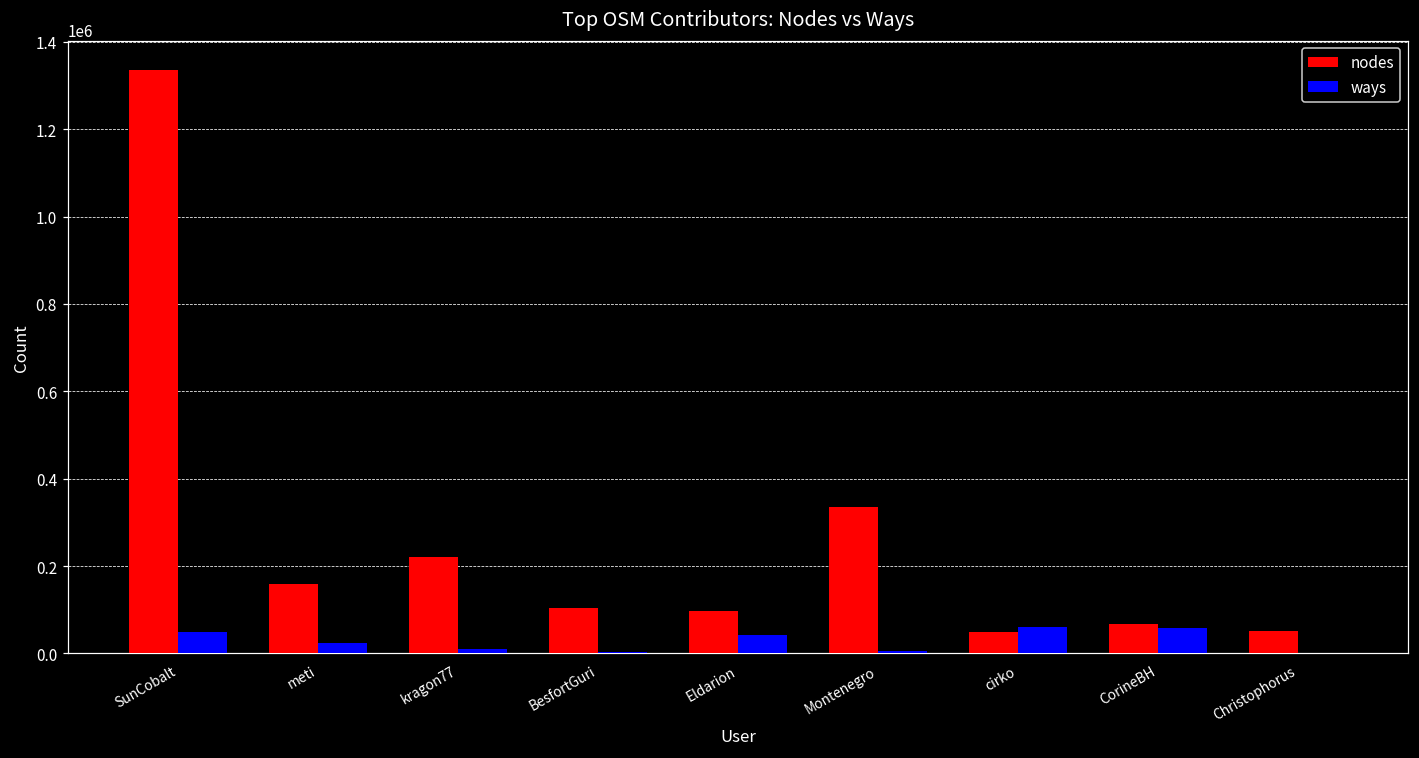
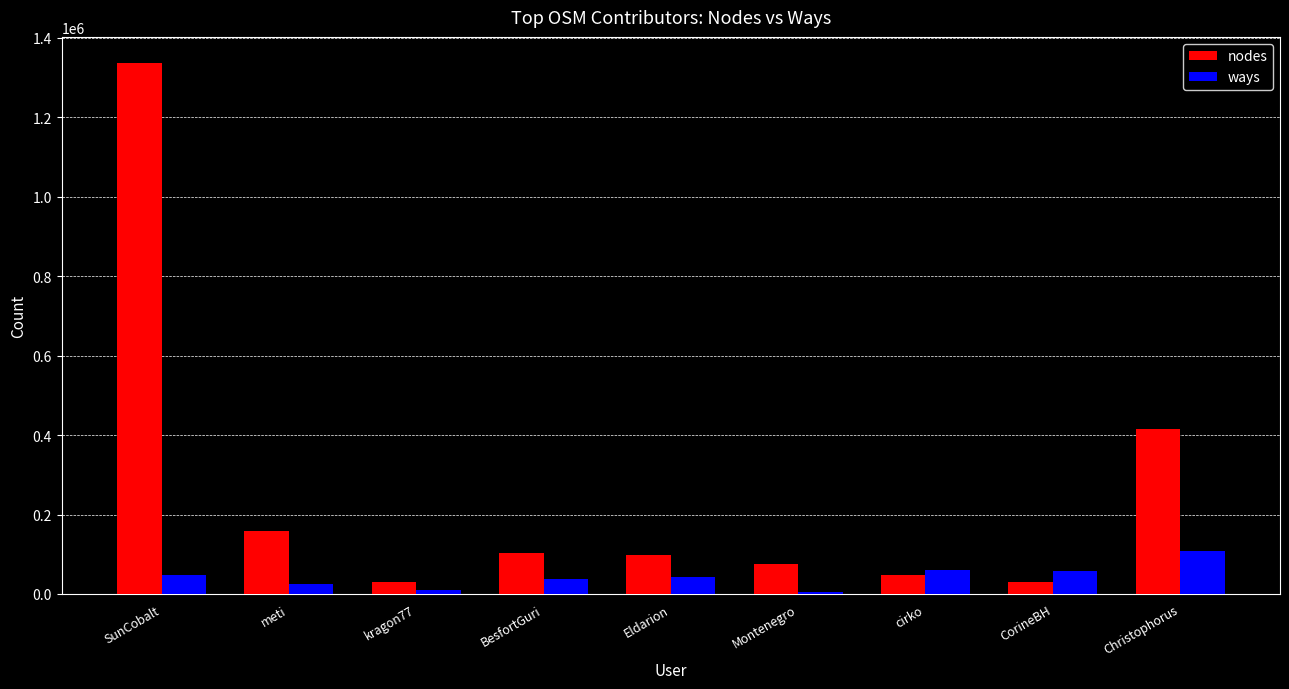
nodes, kragon77: 220000 -> 30000
ways, BesfortGuri: 0 -> 40000
nodes, Montenegro: 340000 -> 70000
nodes, CorineBH: 70000 -> 30000
nodes, Christophorus: 50000 -> 420000
ways, Christophorus: 0 -> 110000
